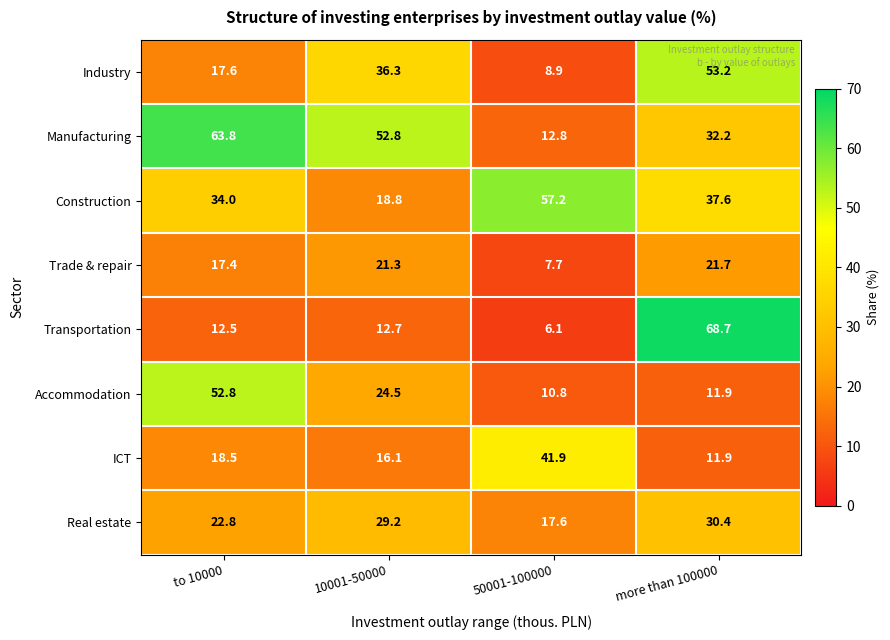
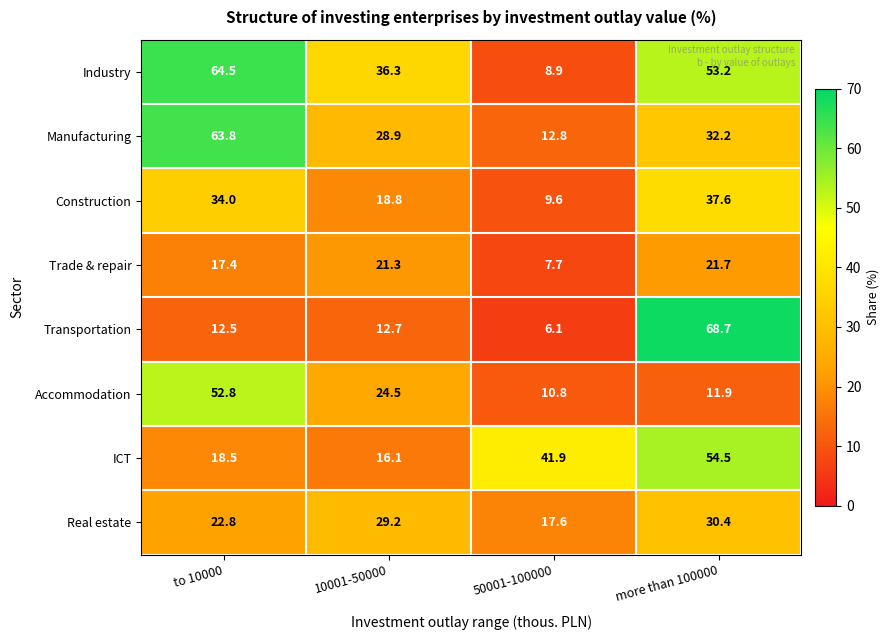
Industry, to 10000: 17.6 -> 64.5
Manufacturing, 10001-50000: 52.8 -> 28.9
Construction, 50001-100000: 57.2 -> 9.6
ICT, more than 100000: 11.9 -> 54.5
